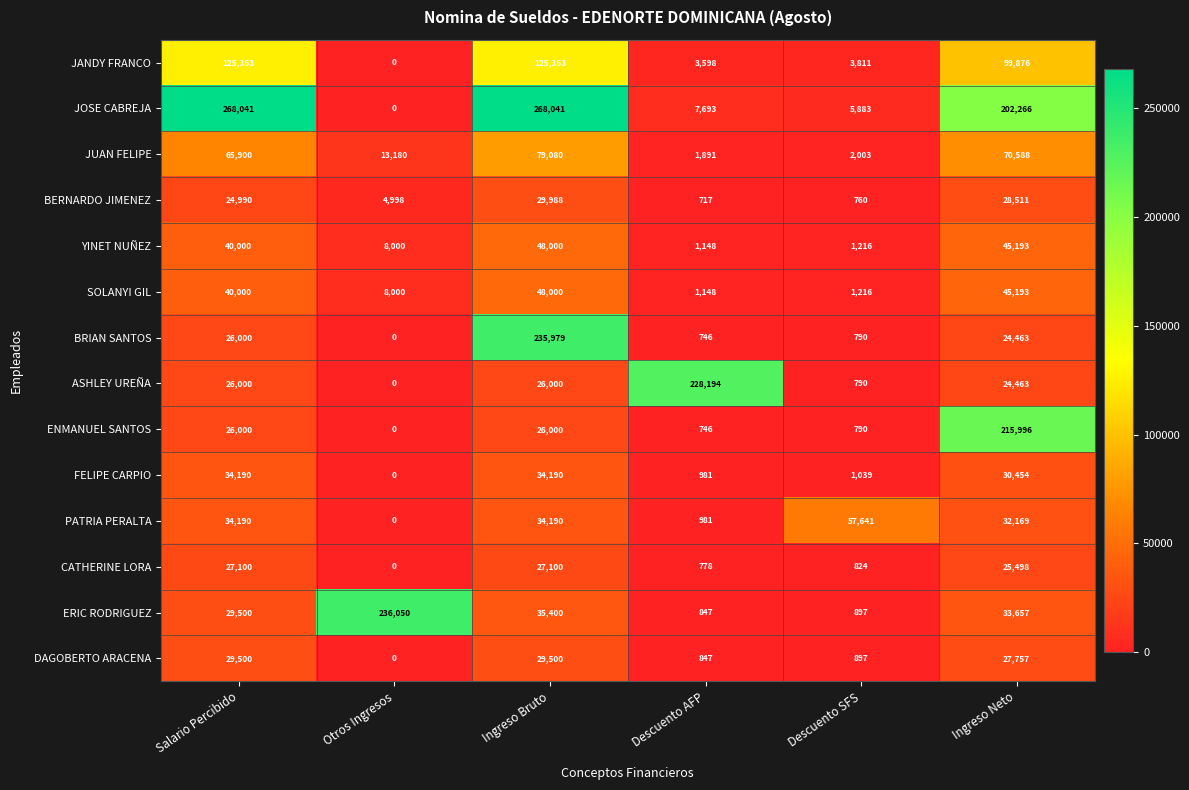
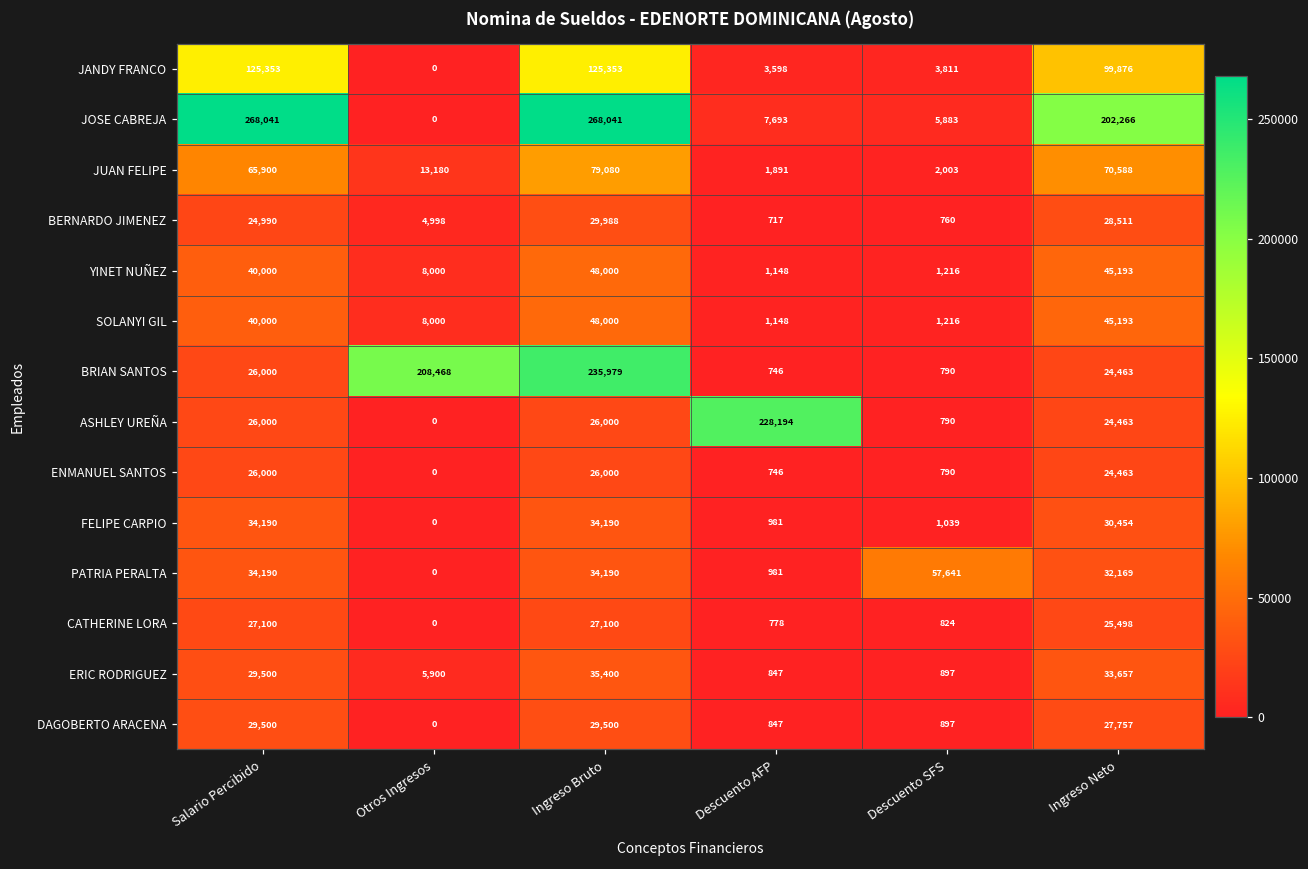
BRIAN SANTOS, Otros Ingresos: 0 -> 208,468
ENMANUEL SANTOS, Ingreso Neto: 215,996 -> 24,463
ERIC RODRIGUEZ, Otros Ingresos: 236,050 -> 5,900
